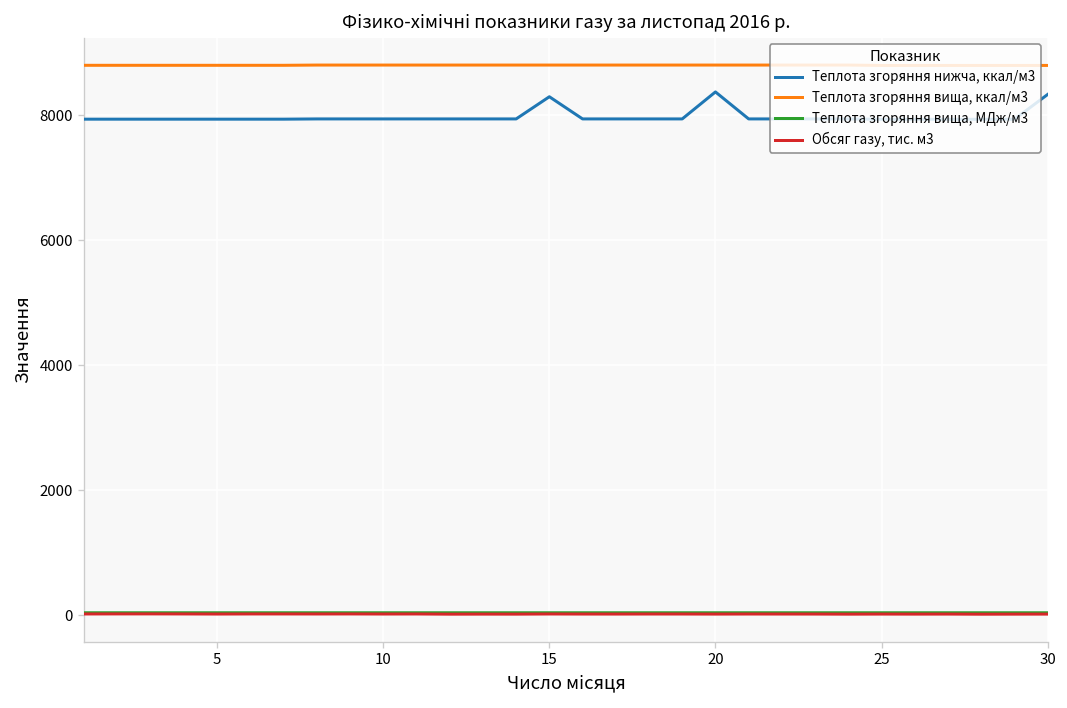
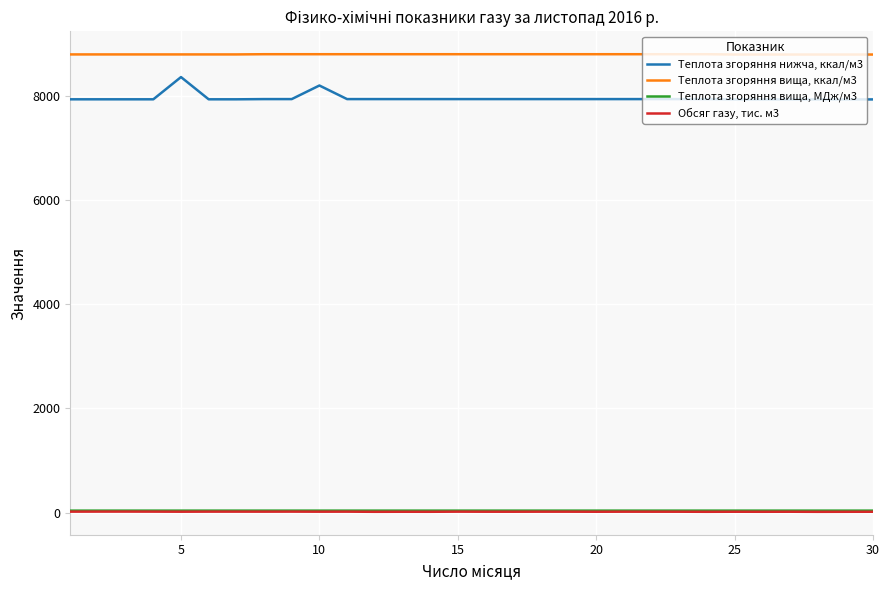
Теплота згоряння нижча, ккал/м3, 5: 7900 -> 8400
Теплота згоряння нижча, ккал/м3, 10: 7900 -> 8200
Теплота згоряння нижча, ккал/м3, 15: 8300 -> 7900
Теплота згоряння нижча, ккал/м3, 20: 8400 -> 7900
Теплота згоряння нижча, ккал/м3, 30: 8300 -> 7900
